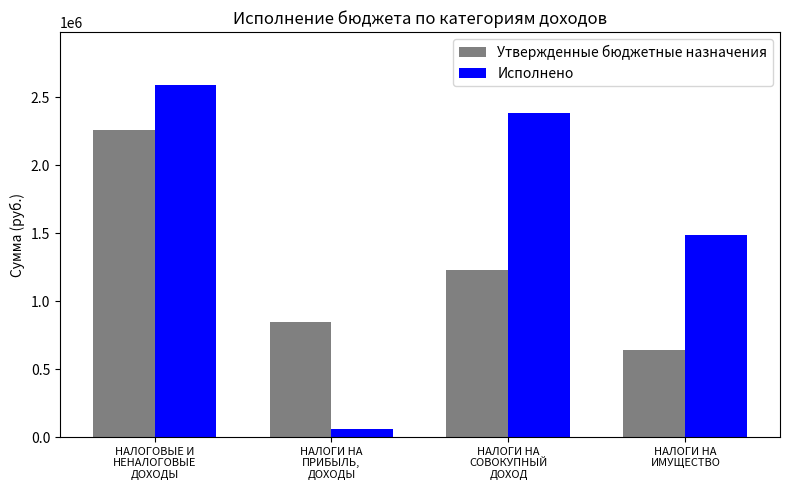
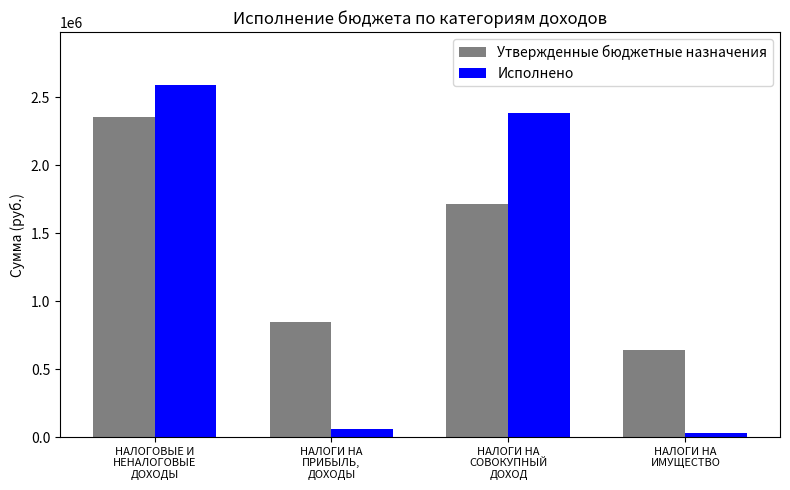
Утвержденные бюджетные назначения, НАЛОГОВЫЕ И НЕНАЛОГОВЫЕ ДОХОДЫ: 2260000 -> 2350000
Утвержденные бюджетные назначения, НАЛОГИ НА СОВОКУПНЫЙ ДОХОД: 1230000 -> 1720000
Исполнено, НАЛОГИ НА ИМУЩЕСТВО: 1490000 -> 30000
